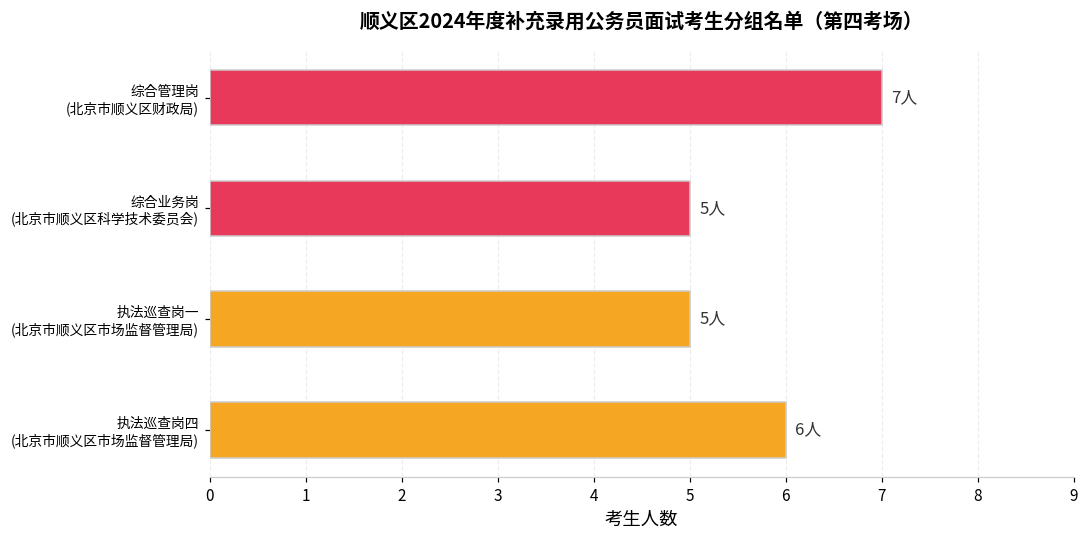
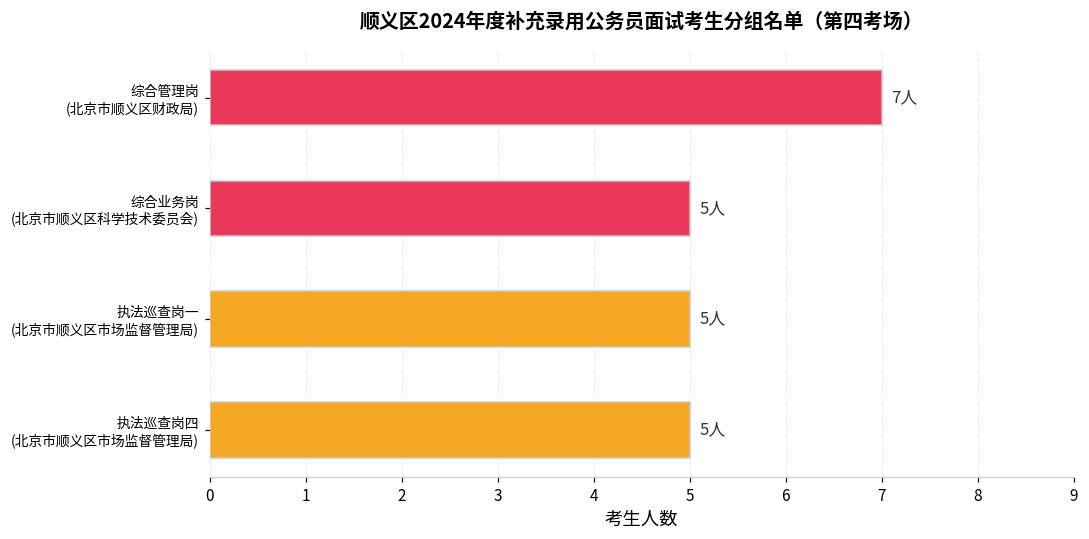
执法巡查岗四 (北京市顺义区市场监督管理局): 6人 -> 5人
